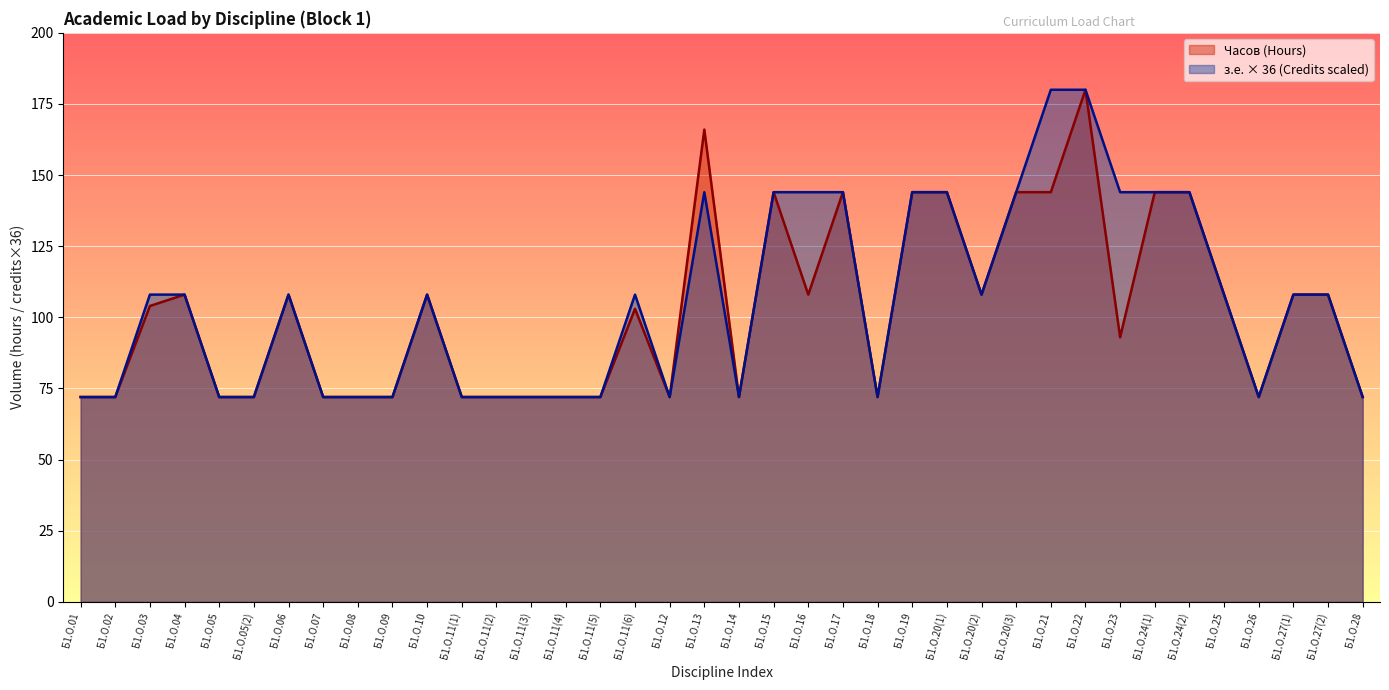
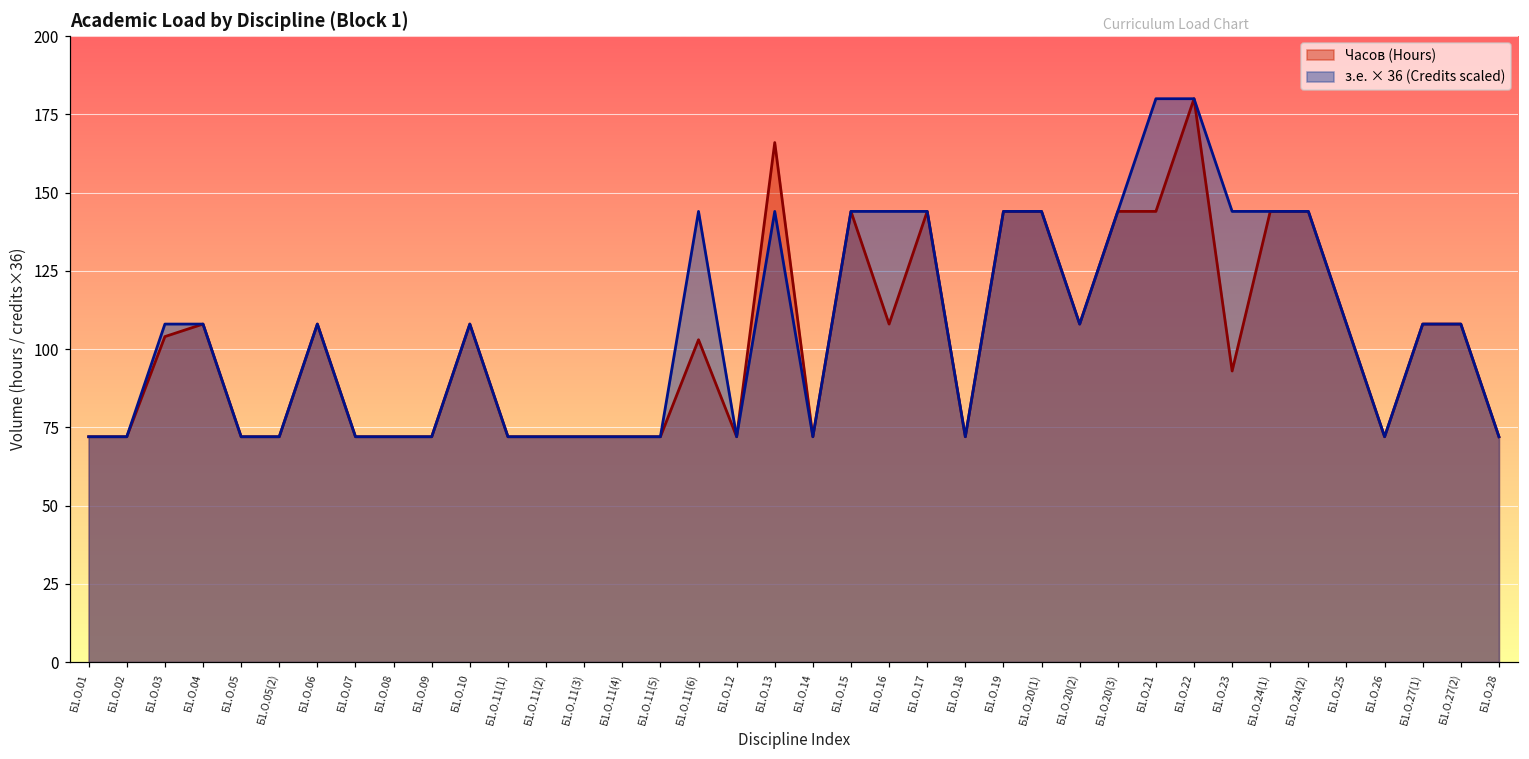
з.е. × 36 (Credits scaled), Б1.О.11(6): 108 -> 144
